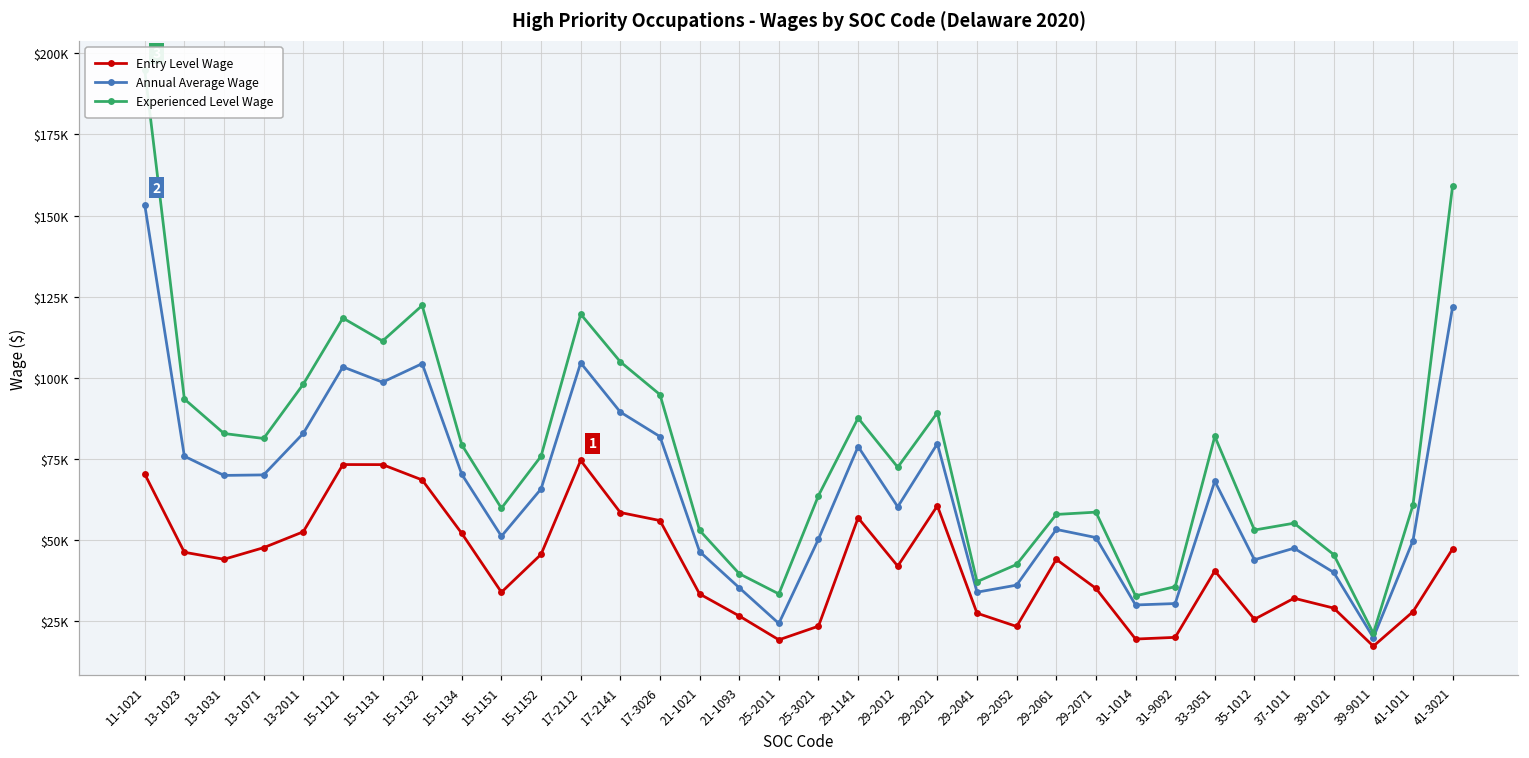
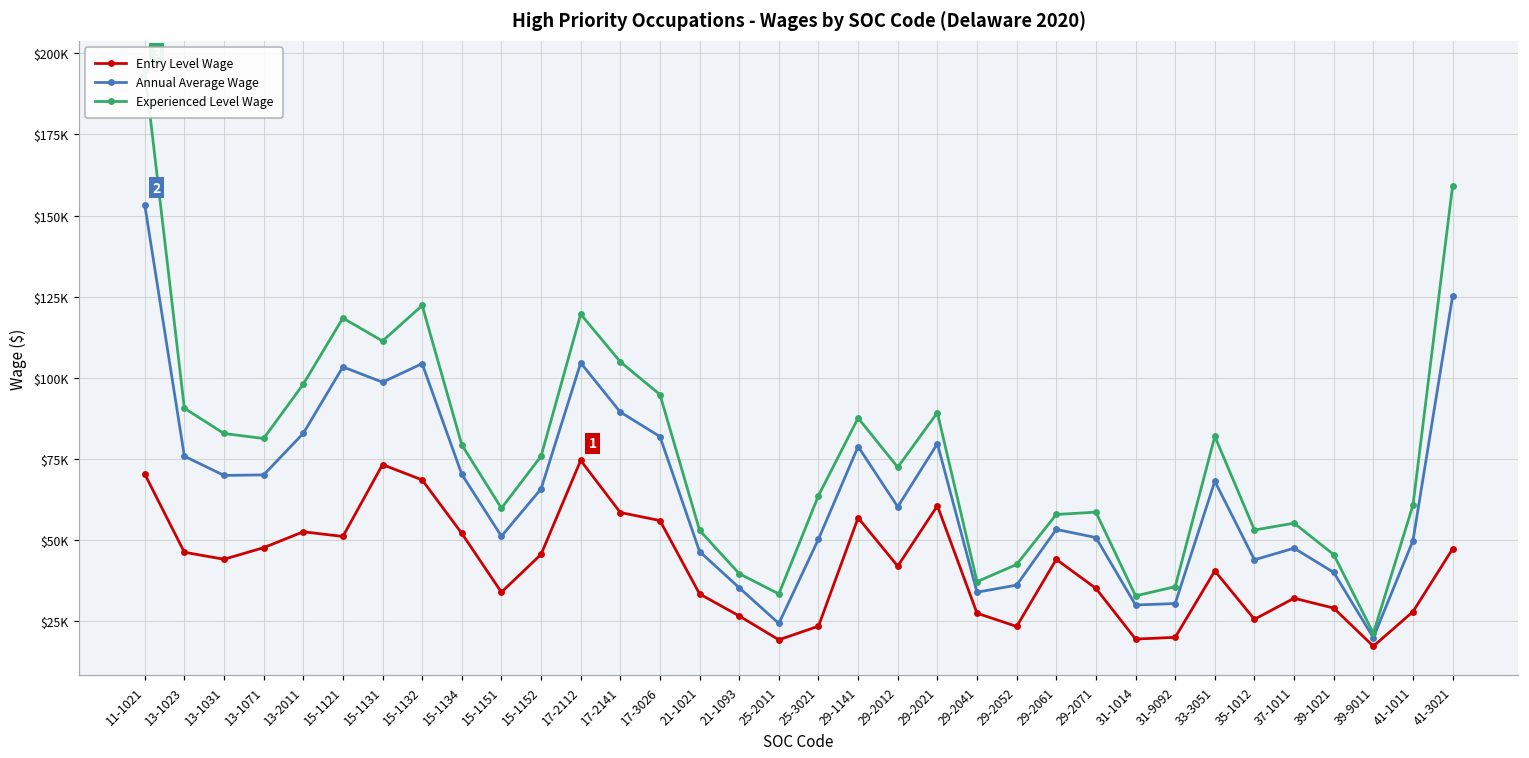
Experienced Level Wage, 13-1023: $93000 -> $91000
Entry Level Wage, 15-1121: $73000 -> $51000
Annual Average Wage, 41-3021: $122000 -> $125000
